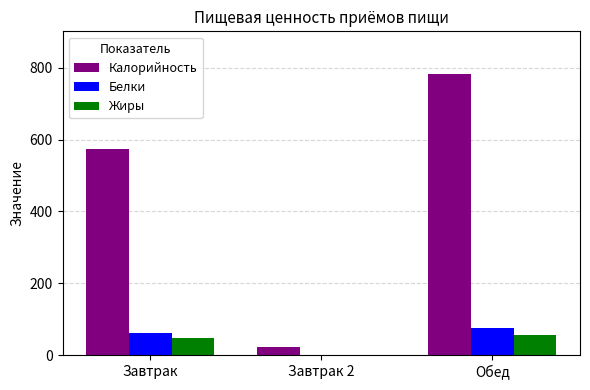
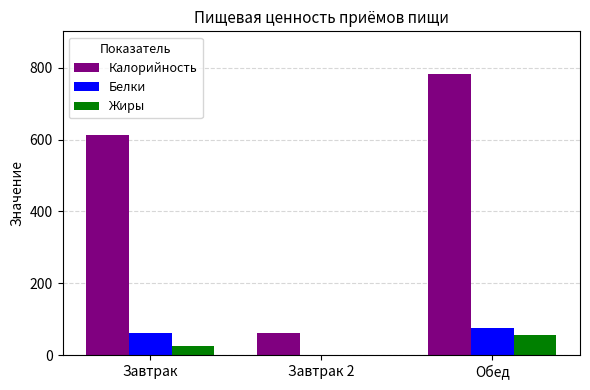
Калорийность, Завтрак: 570 -> 610
Жиры, Завтрак: 50 -> 30
Калорийность, Завтрак 2: 20 -> 60
